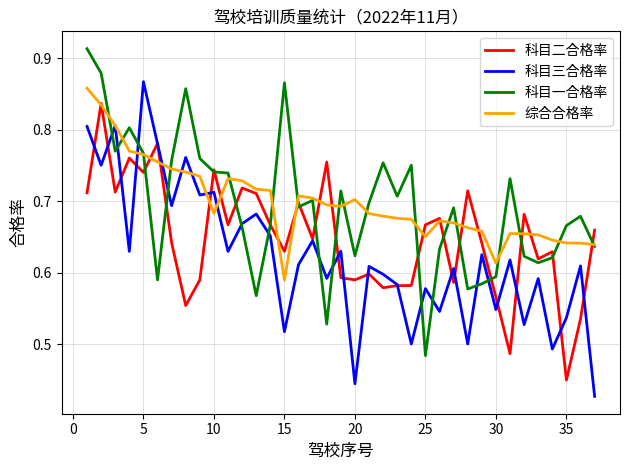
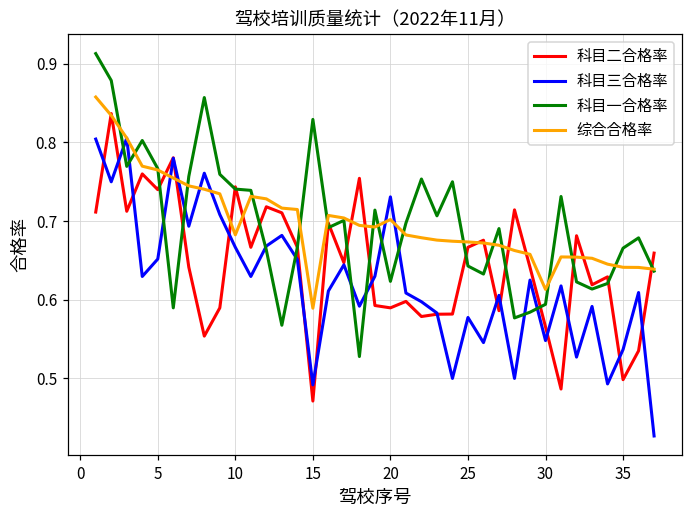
科目三合格率, 5: 0.87 -> 0.65
科目三合格率, 10: 0.71 -> 0.67
科目二合格率, 15: 0.63 -> 0.47
科目三合格率, 15: 0.52 -> 0.49
科目一合格率, 15: 0.87 -> 0.83
科目三合格率, 20: 0.44 -> 0.73
科目一合格率, 25: 0.48 -> 0.64
综合合格率, 25: 0.65 -> 0.67
科目二合格率, 35: 0.45 -> 0.50
